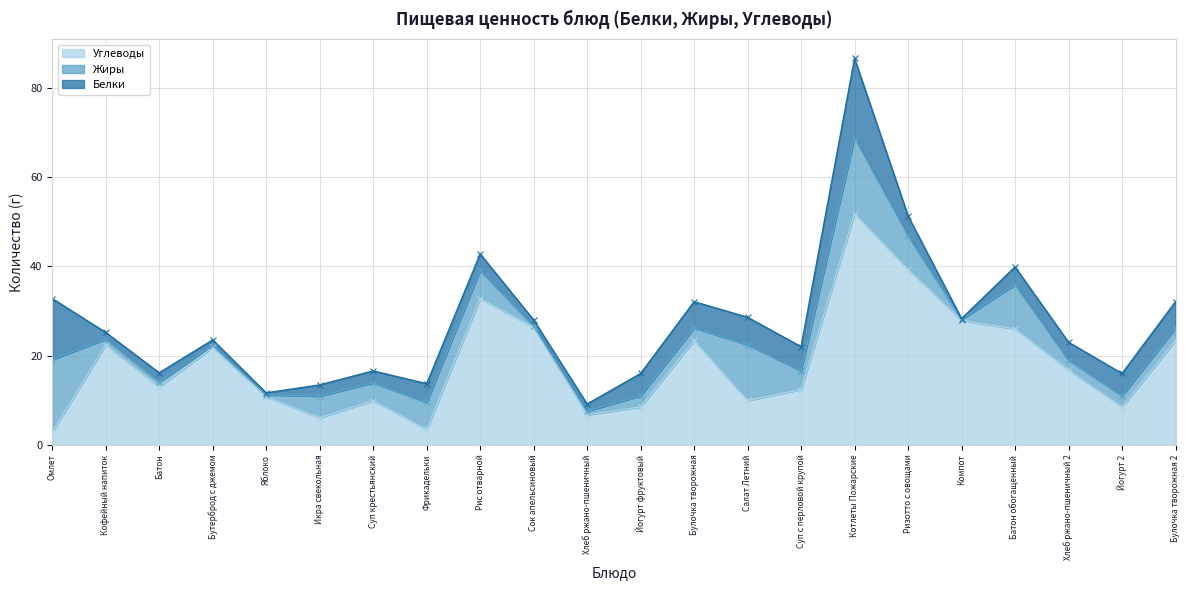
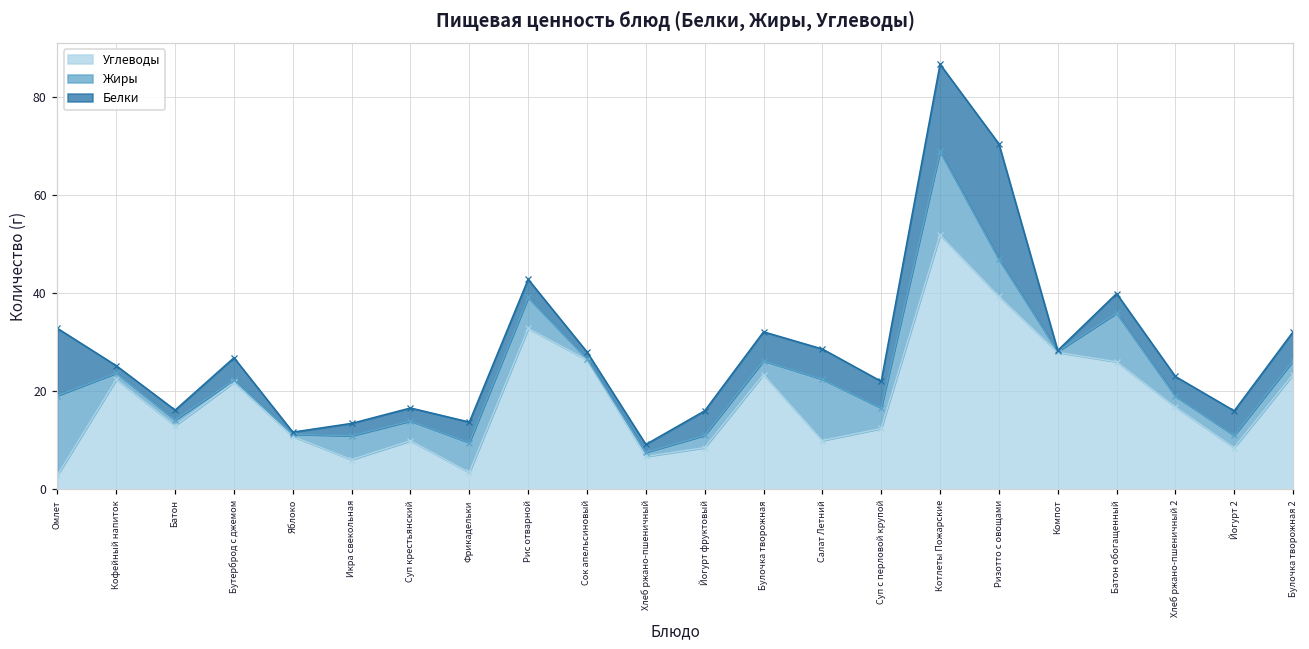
Белки, Бутерброд с джемом: 1 -> 5
Белки, Ризотто с овощами: 4 -> 24
